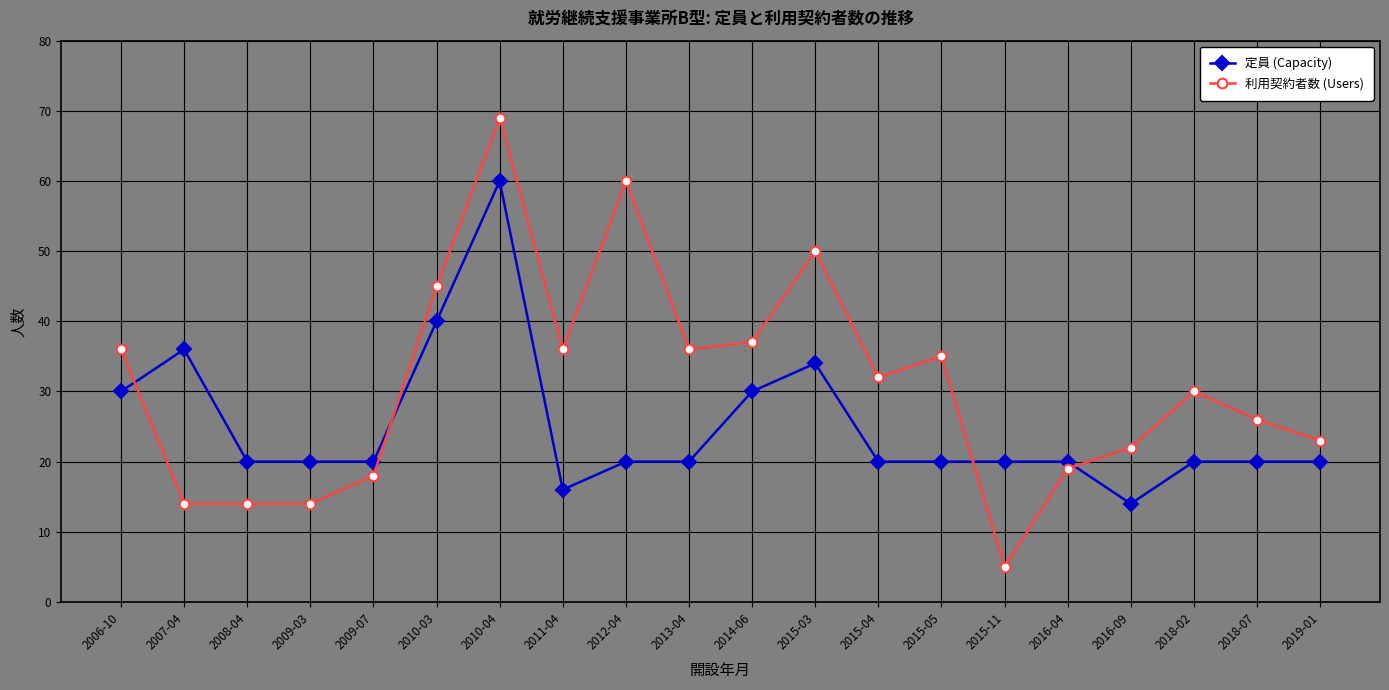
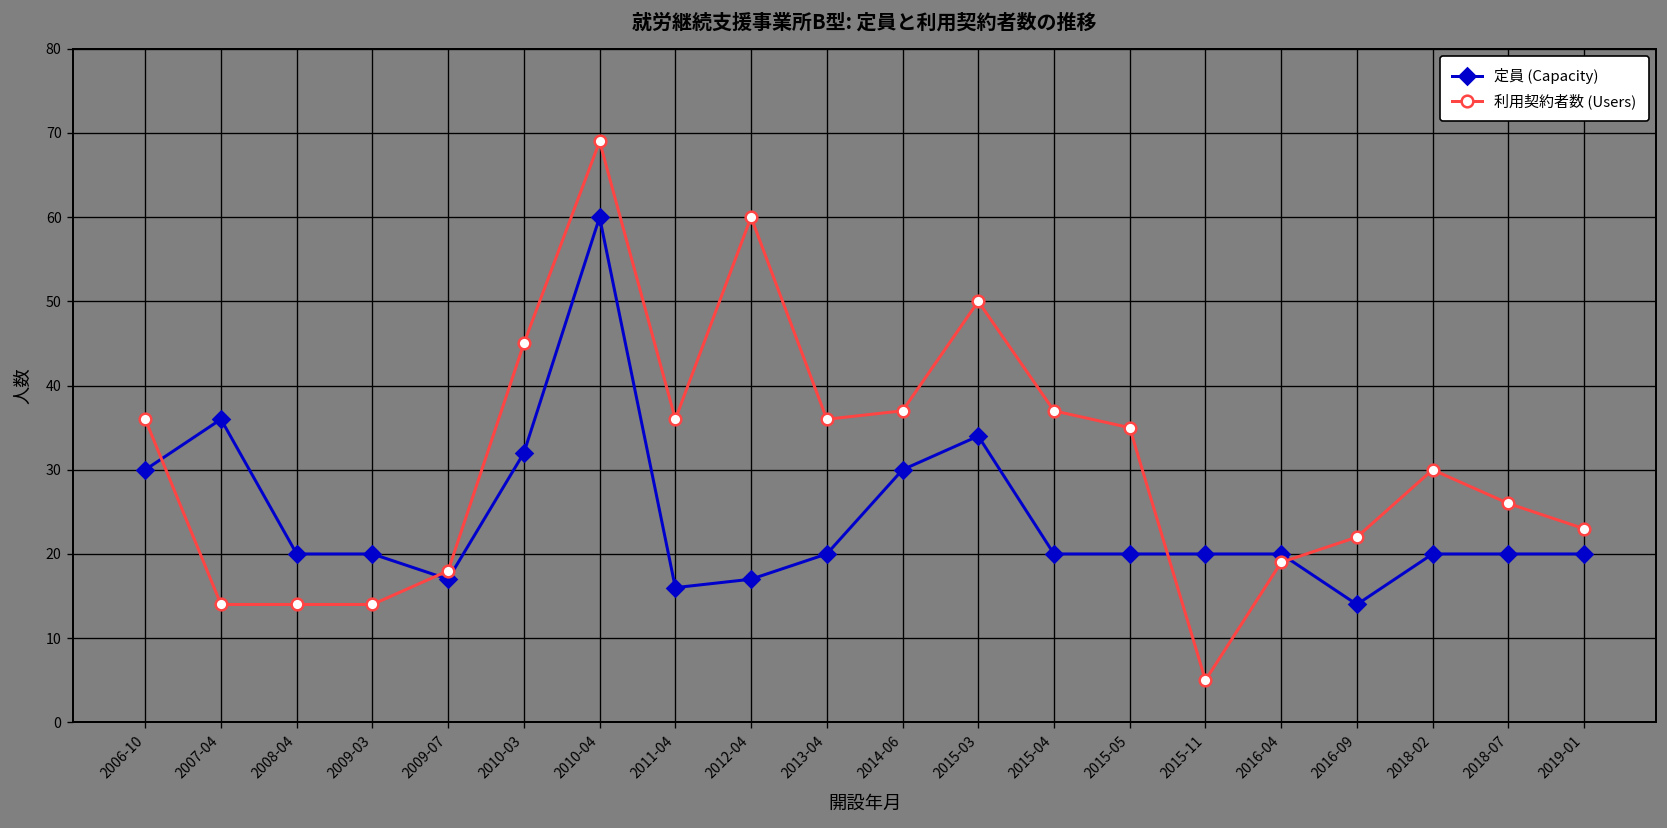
定員 (Capacity), 2009-07: 20 -> 17
定員 (Capacity), 2010-03: 40 -> 32
定員 (Capacity), 2012-04: 20 -> 17
利用契約者数 (Users), 2015-04: 32 -> 37
